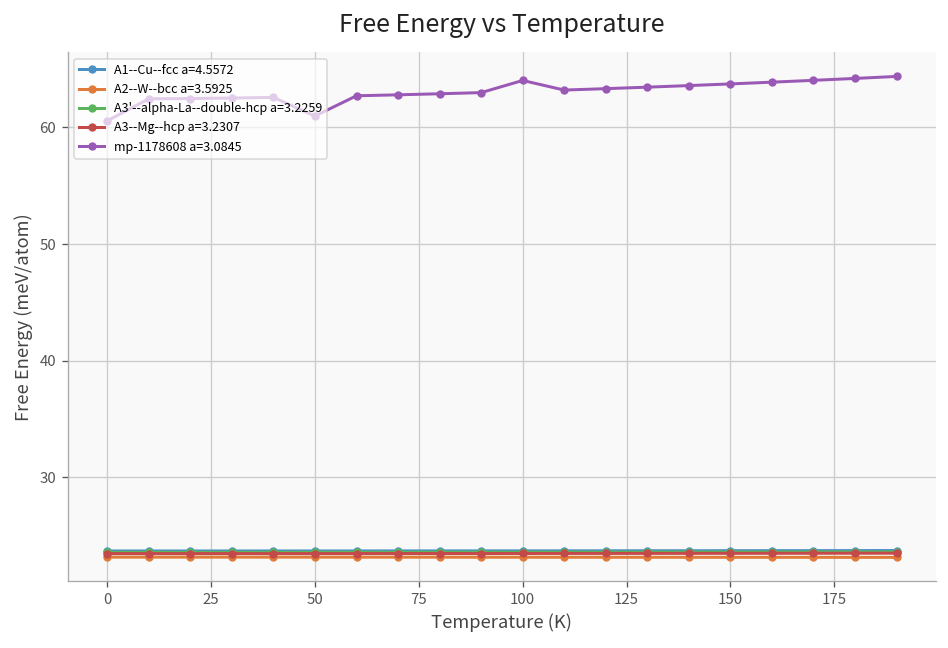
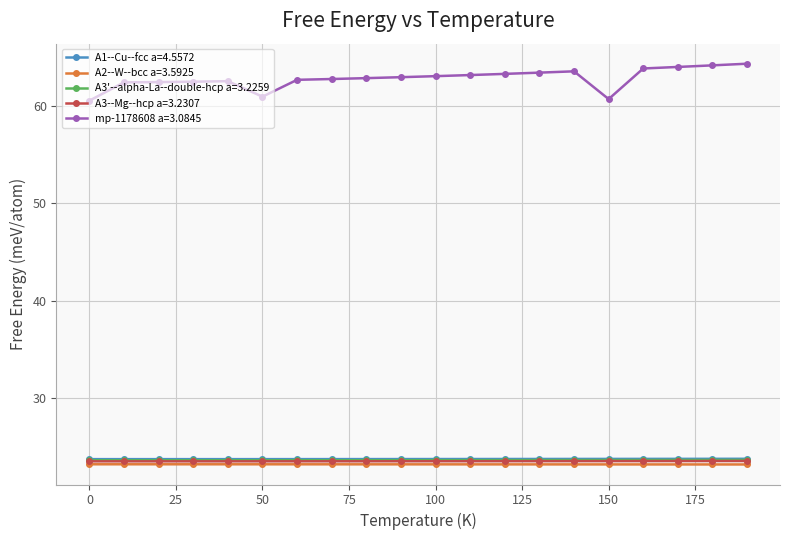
mp-1178608 a=3.0845, 100: 64 -> 63
mp-1178608 a=3.0845, 150: 64 -> 61
